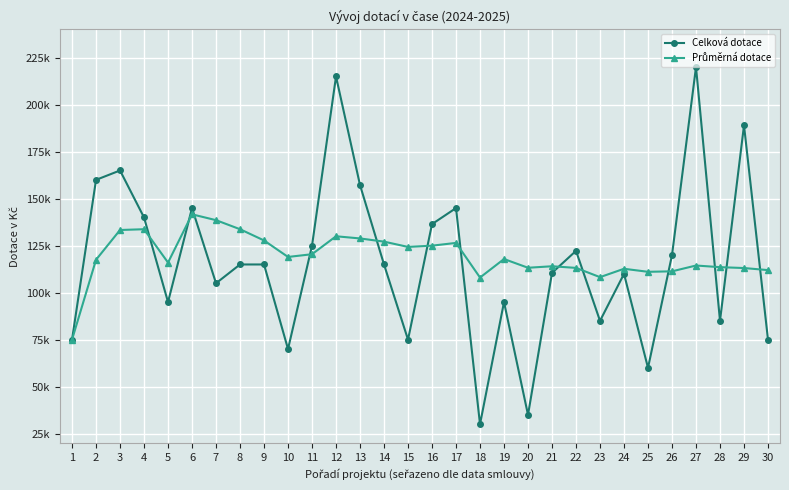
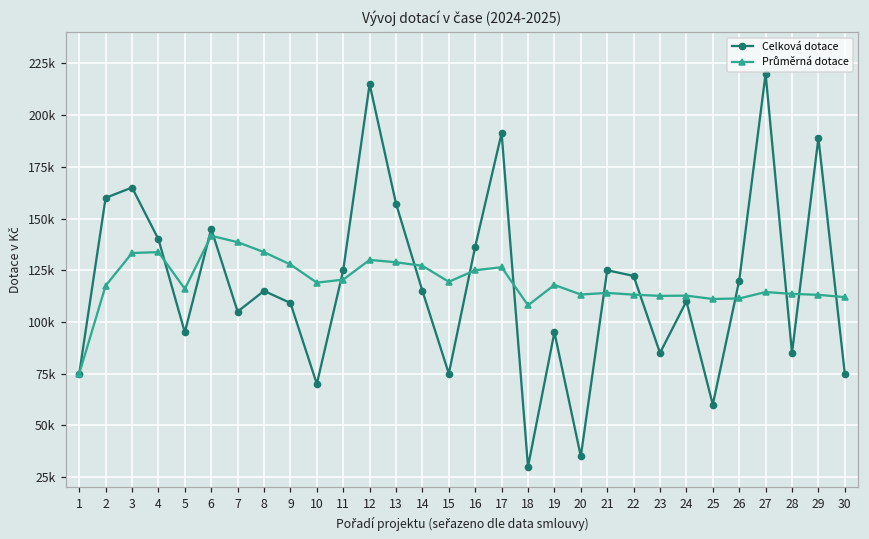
Celková dotace, 9: 115000 -> 109000
Průměrná dotace, 15: 124000 -> 119000
Celková dotace, 17: 145000 -> 191000
Celková dotace, 21: 111000 -> 125000
Průměrná dotace, 23: 108000 -> 113000
